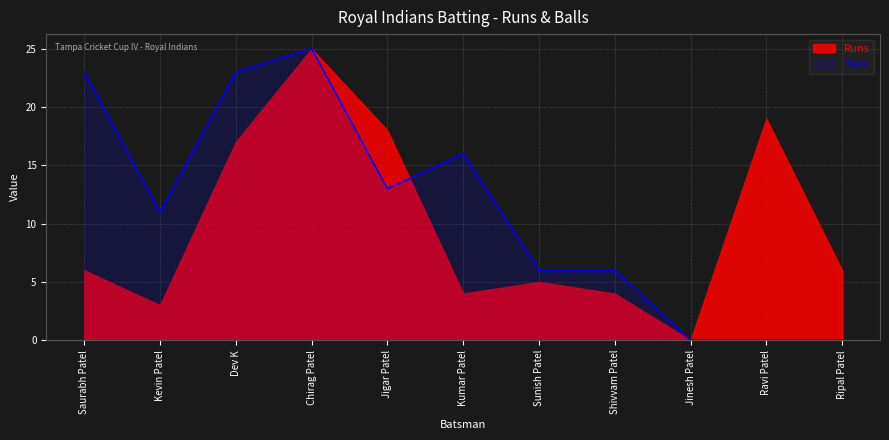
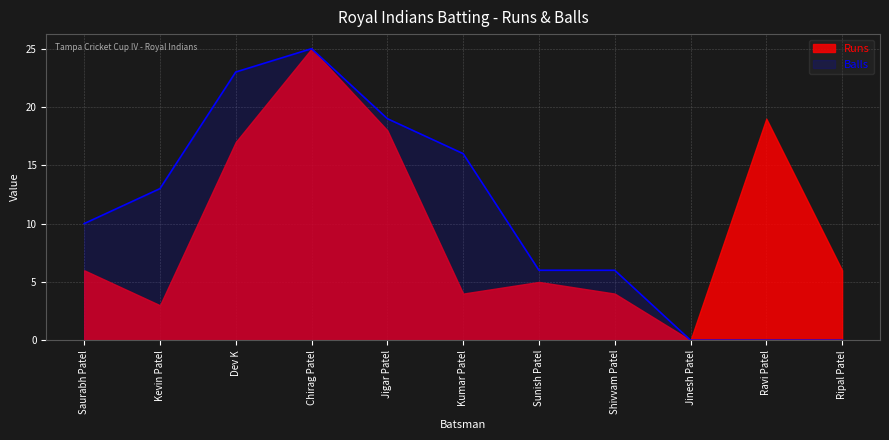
Balls, Saurabh Patel: 23 -> 10
Balls, Kevin Patel: 11 -> 13
Balls, Jigar Patel: 13 -> 19
